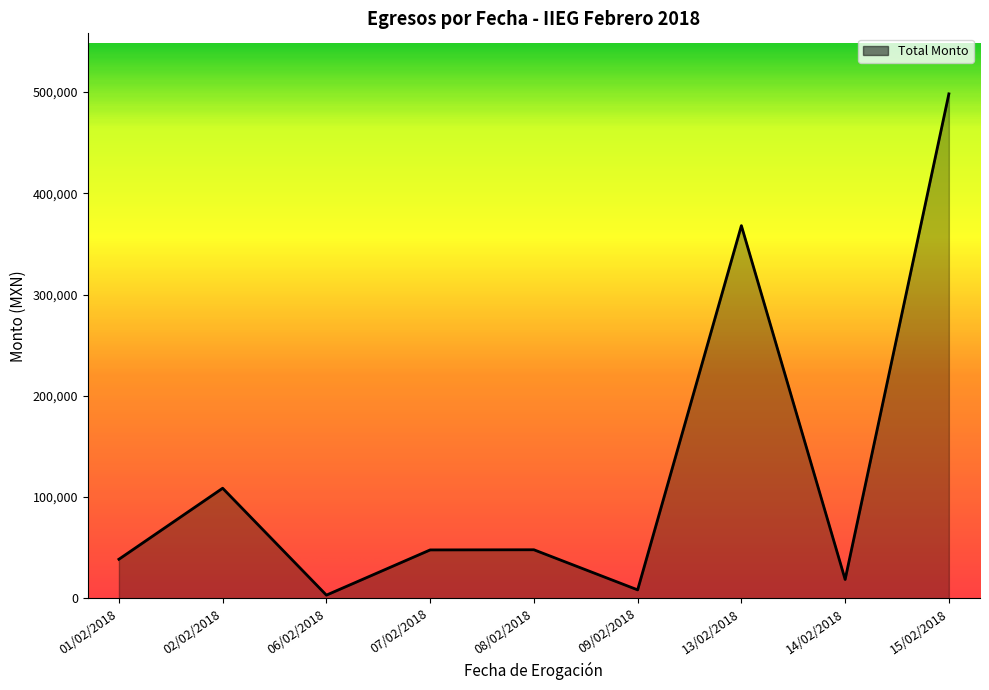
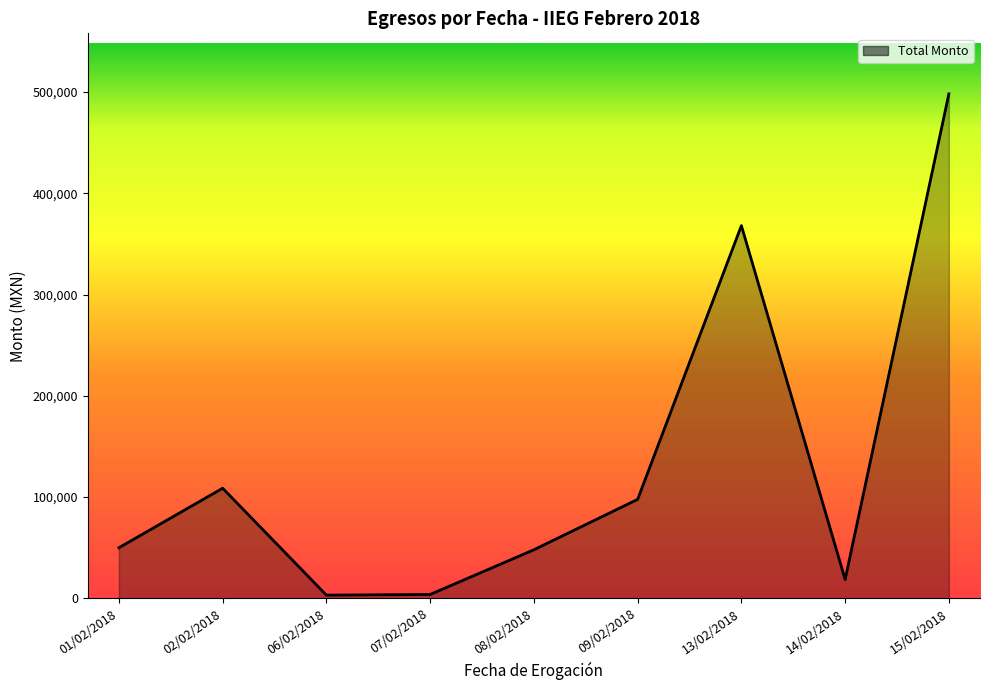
01/02/2018: 39,000 -> 50,000
07/02/2018: 48,000 -> 4,000
09/02/2018: 8,000 -> 98,000
